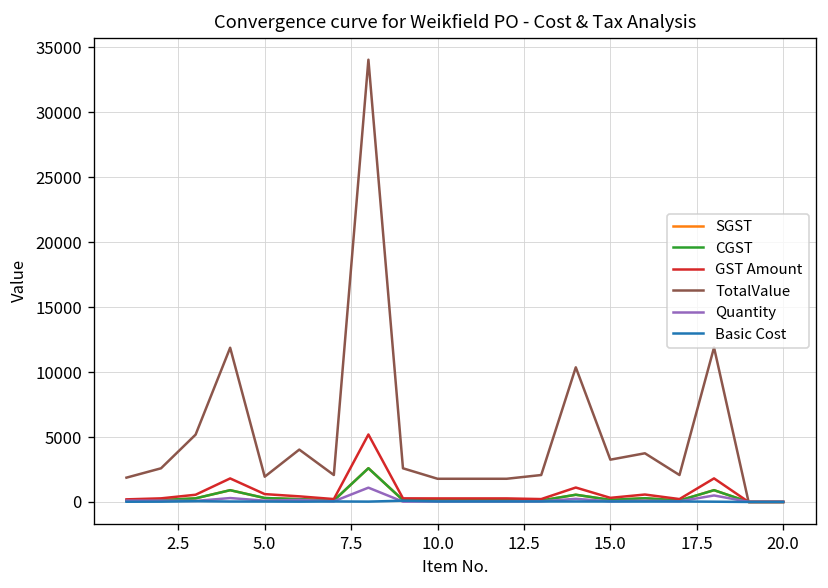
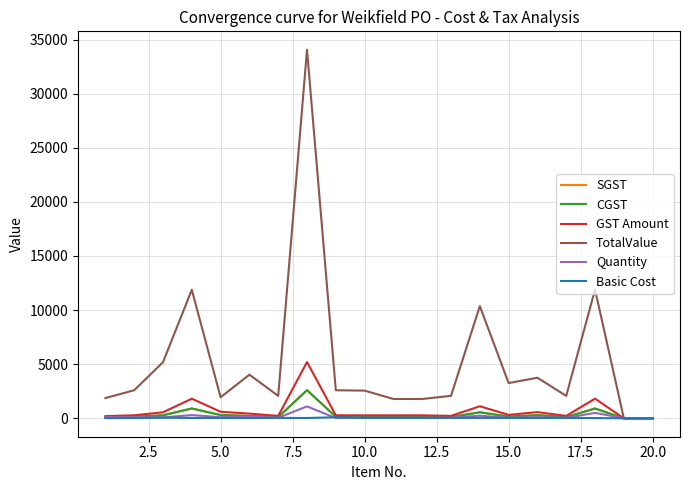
TotalValue, 10.0: 1800 -> 2600
